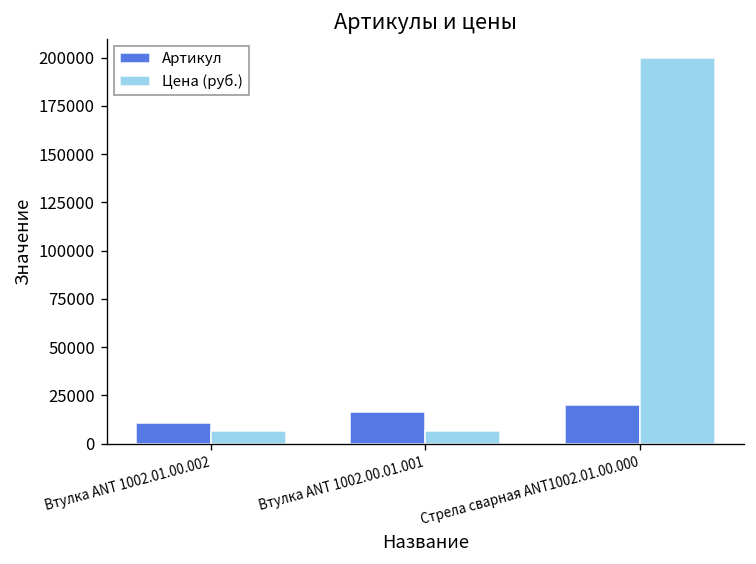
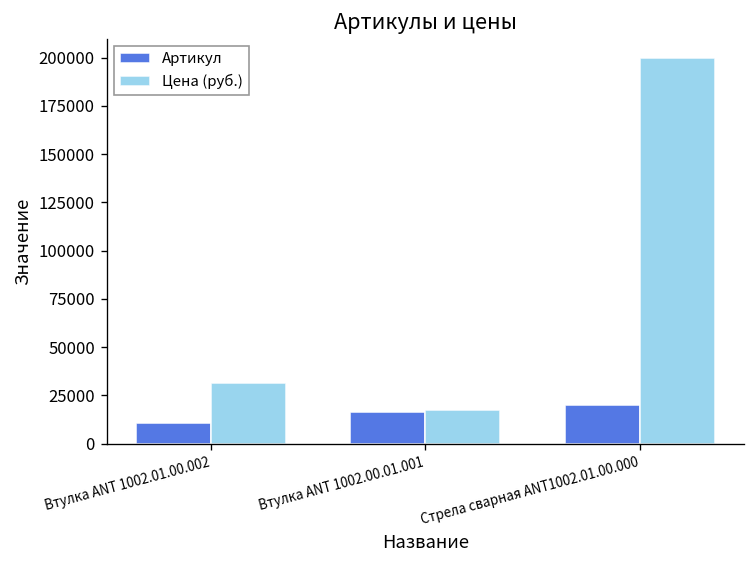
Цена (руб.), Втулка ANT 1002.01.00.002: 6000 -> 31000
Цена (руб.), Втулка ANT 1002.00.01.001: 6000 -> 18000
